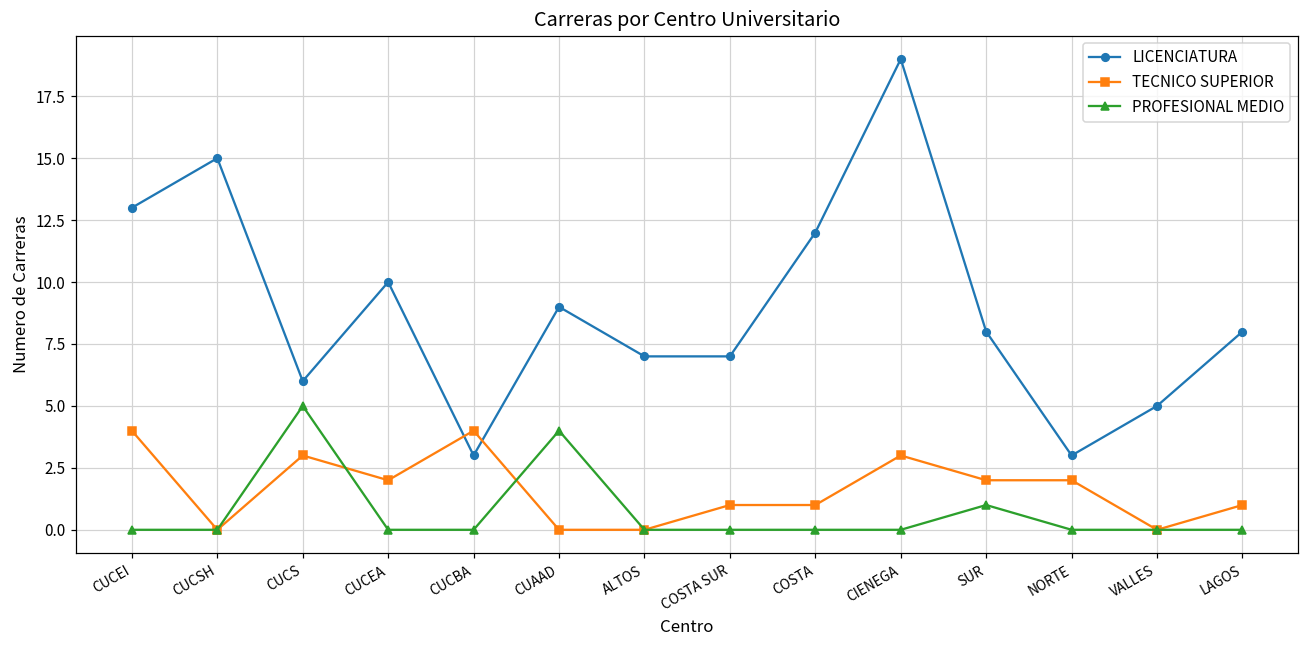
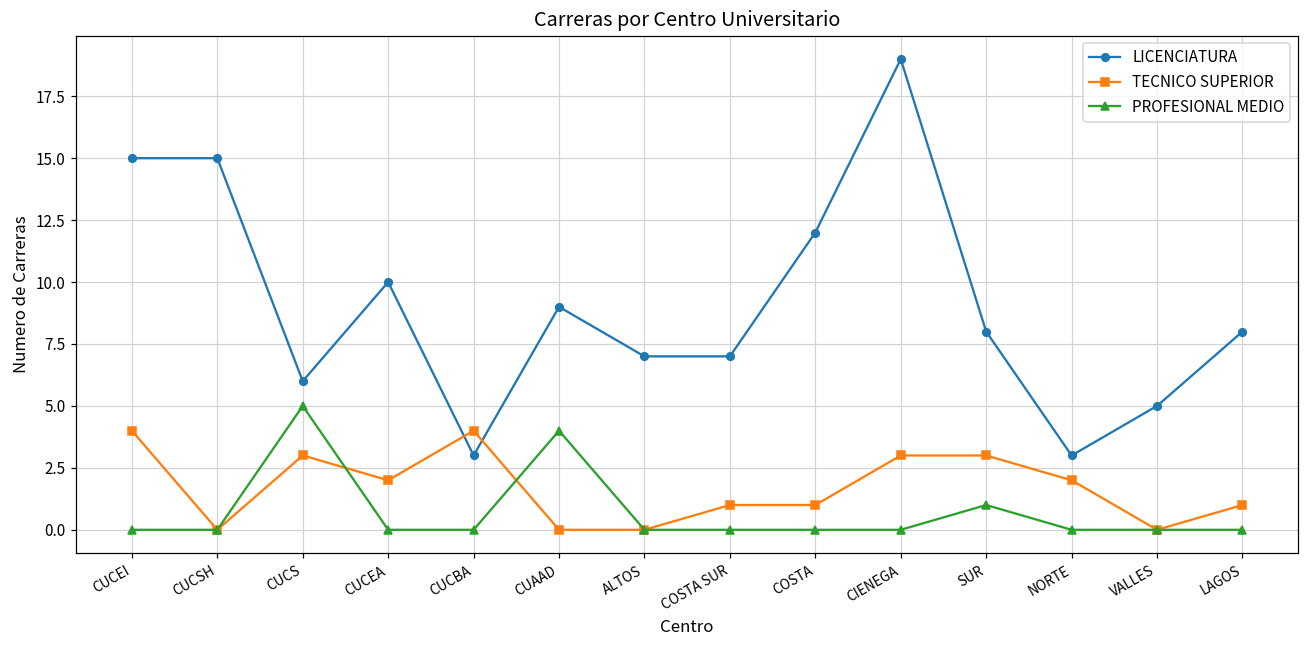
LICENCIATURA, CUCEI: 13 -> 15
TECNICO SUPERIOR, SUR: 2 -> 3
